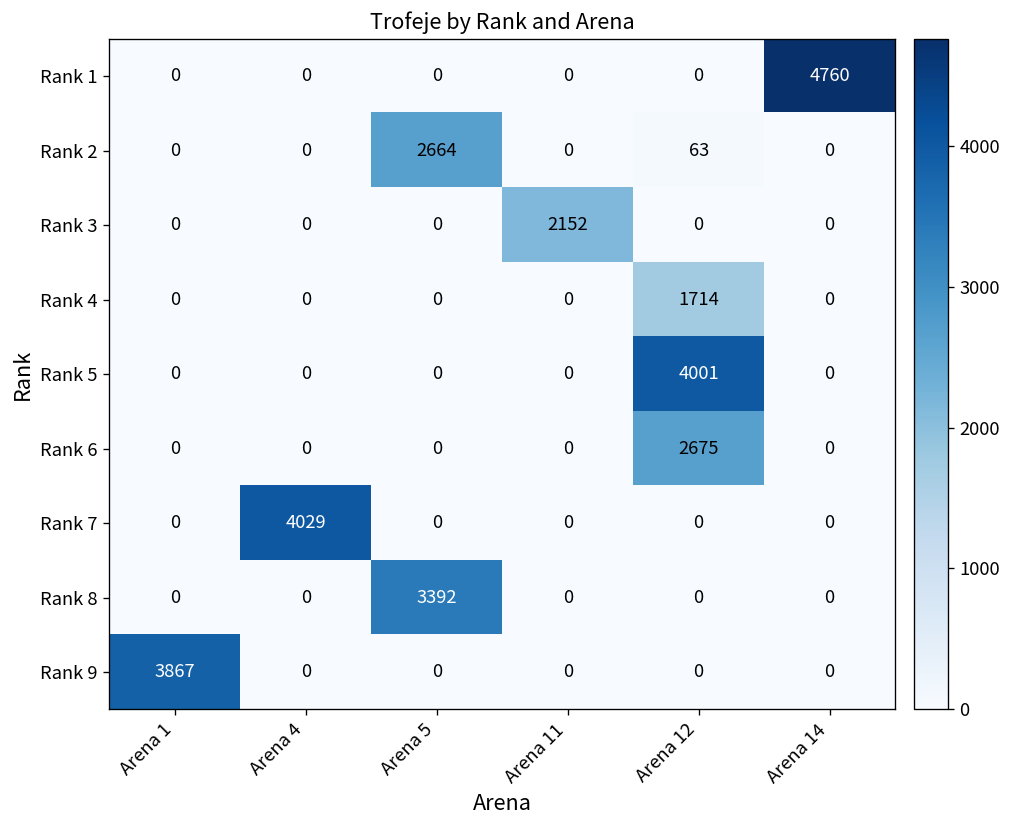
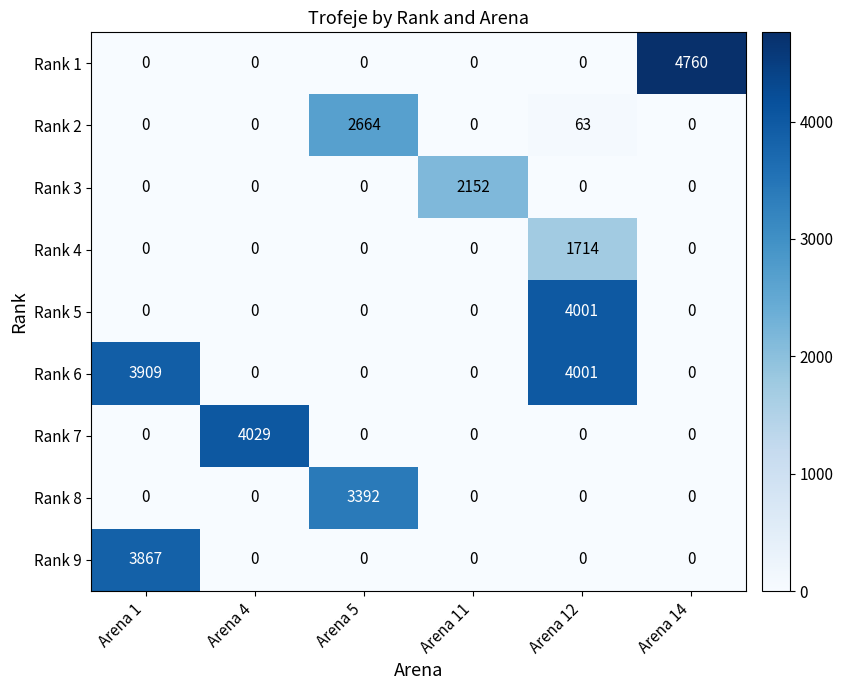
Rank 6, Arena 1: 0 -> 3909
Rank 6, Arena 12: 2675 -> 4001
